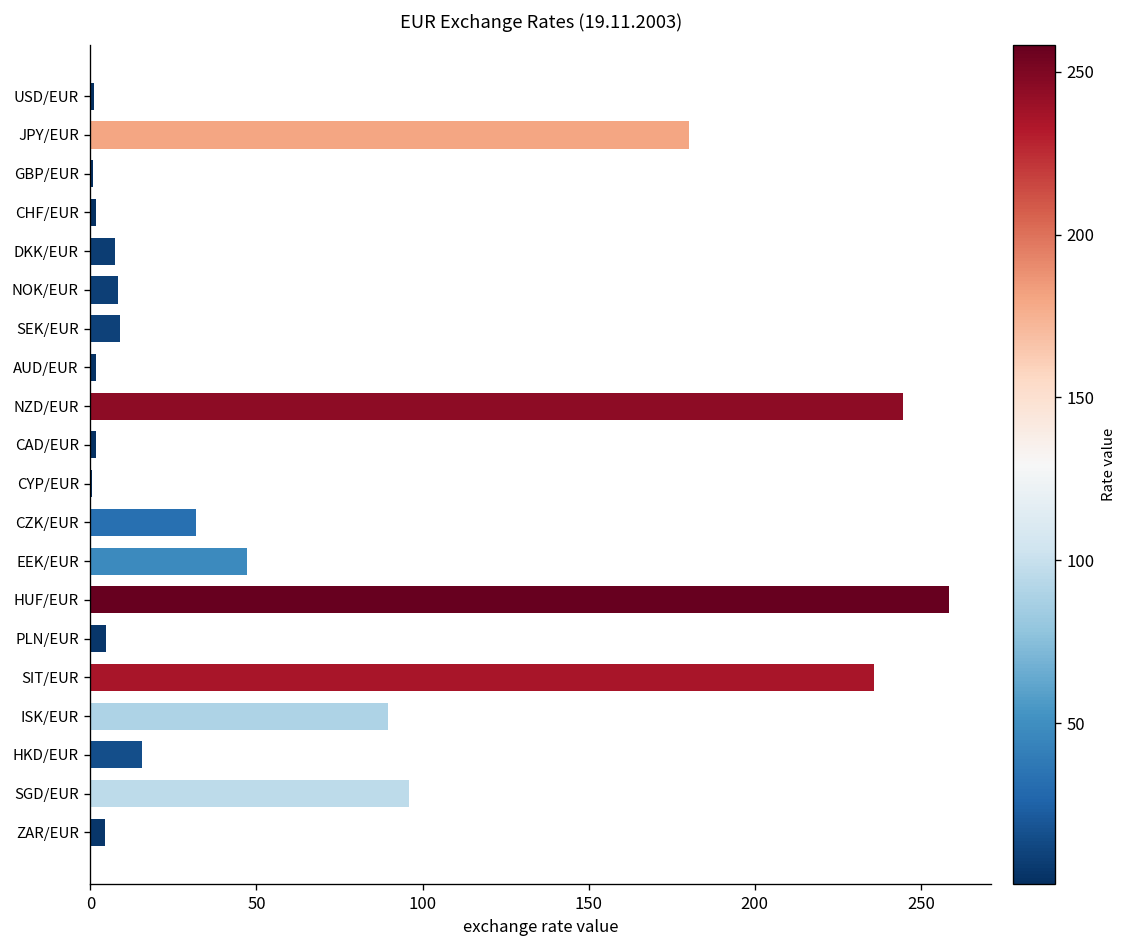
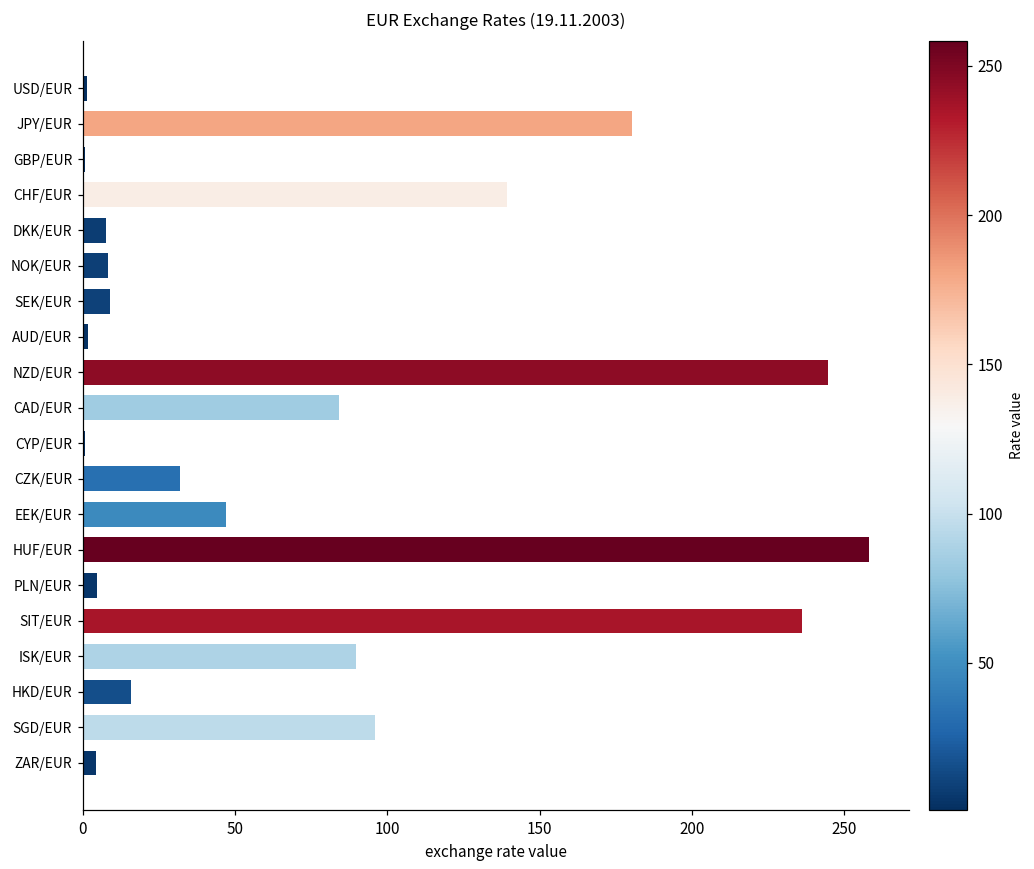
CHF/EUR: 2 -> 139
CAD/EUR: 2 -> 84
